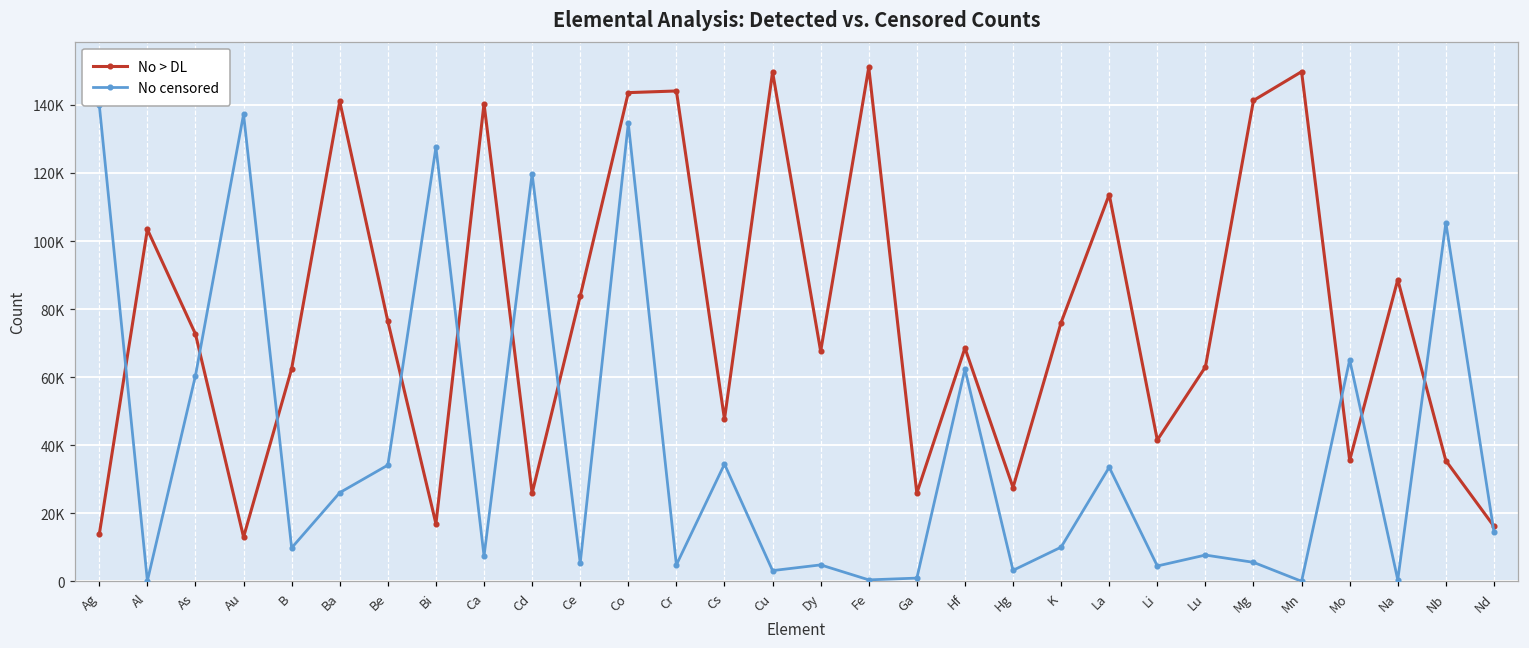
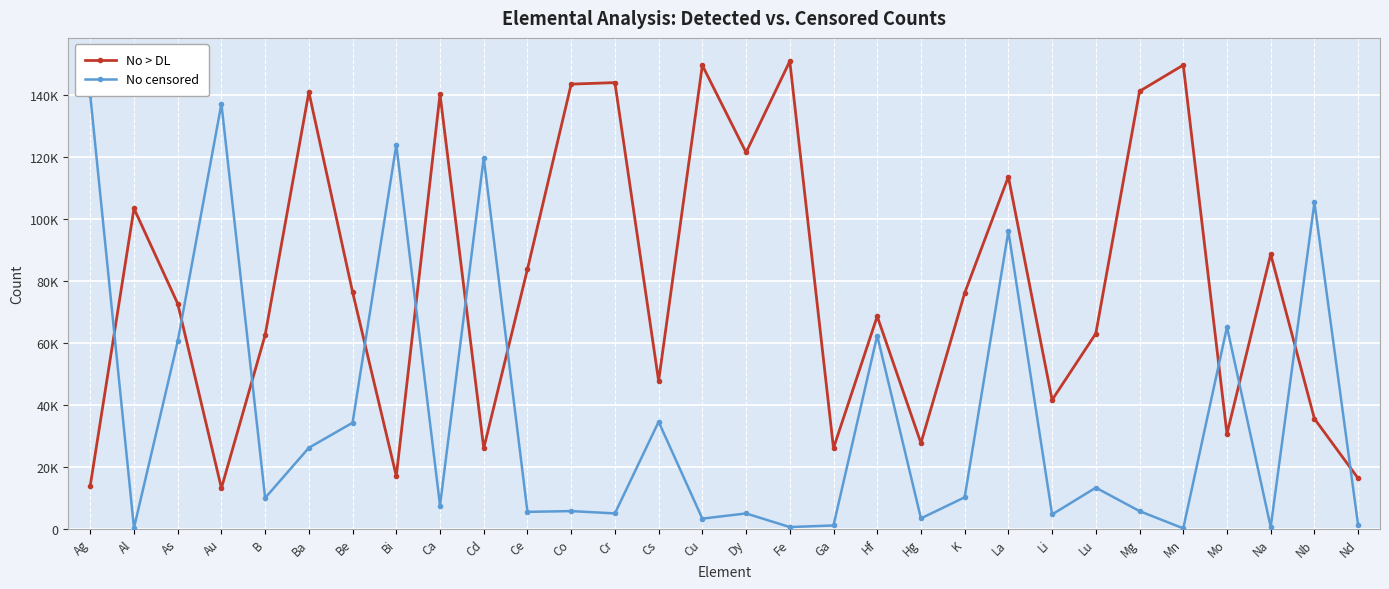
No censored, Bi: 128000 -> 124000
No censored, Co: 135000 -> 6000
No > DL, Dy: 68000 -> 122000
No censored, La: 34000 -> 96000
No censored, Lu: 8000 -> 13000
No > DL, Mo: 36000 -> 31000
No censored, Nd: 15000 -> 1000
